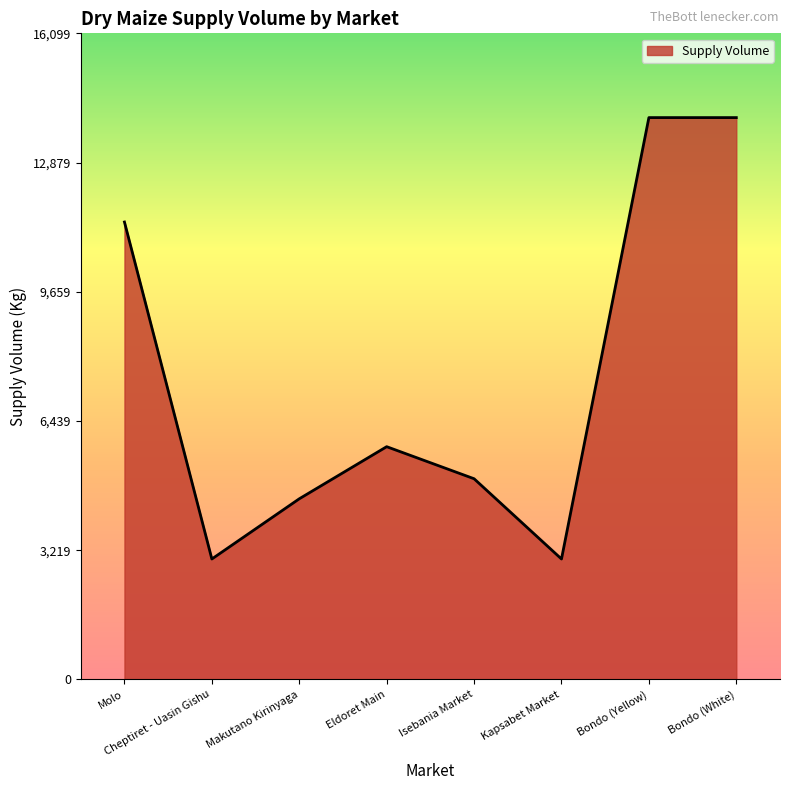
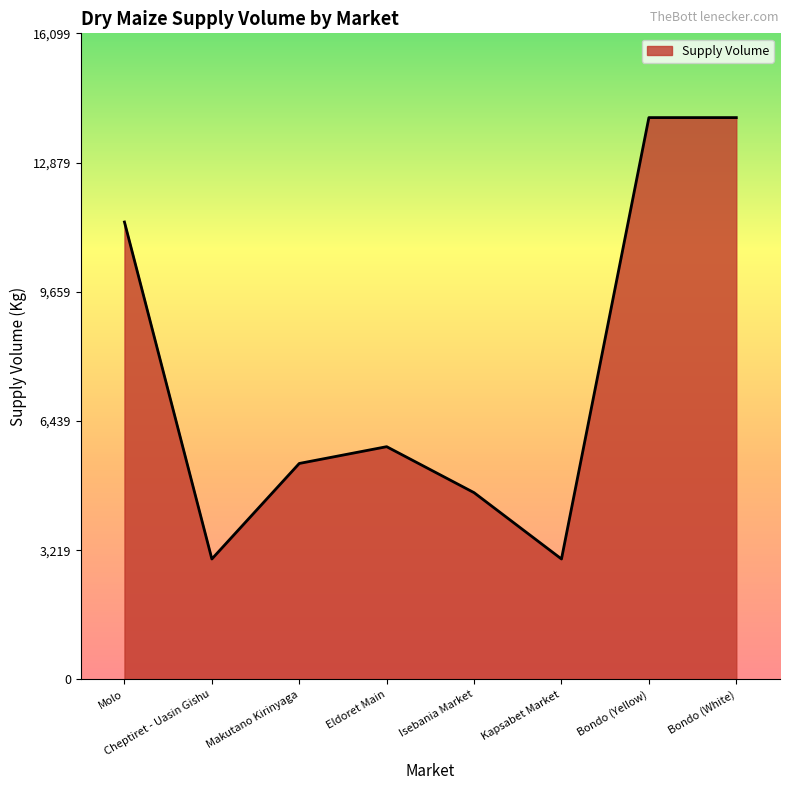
Makutano Kirinyaga: 4,500 -> 5,400
Isebania Market: 5,000 -> 4,700
